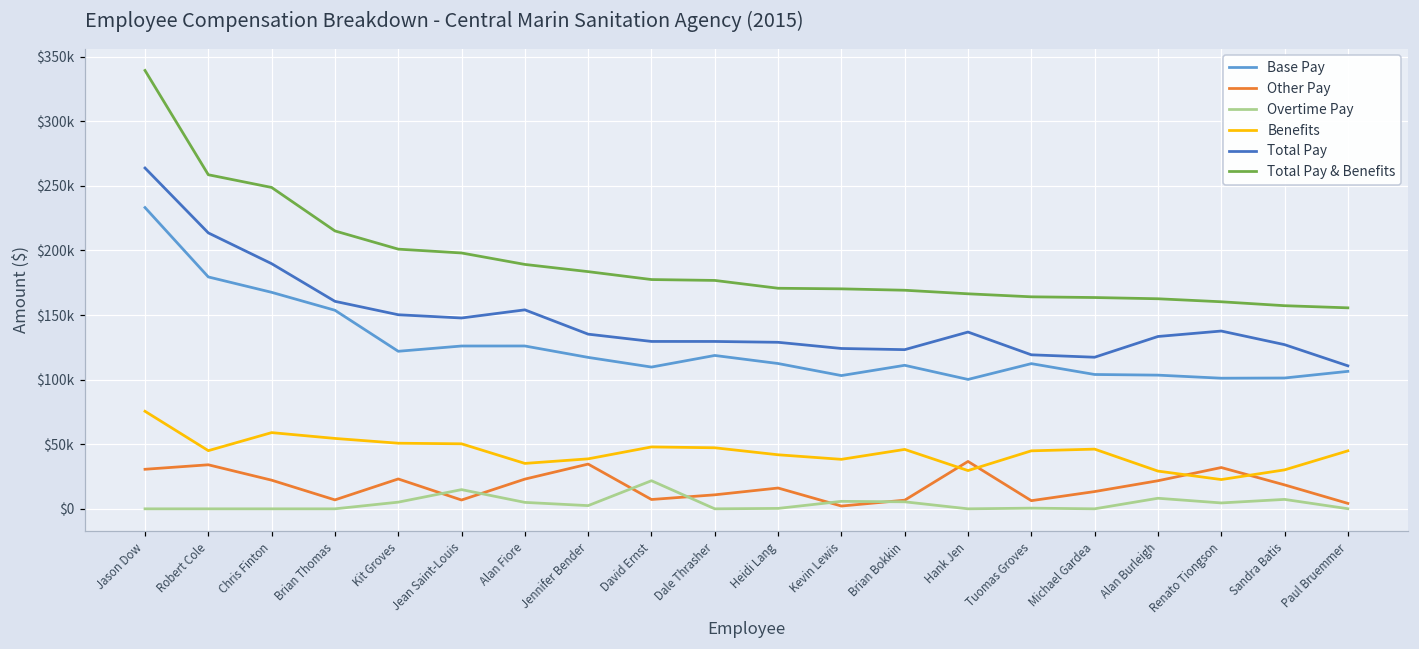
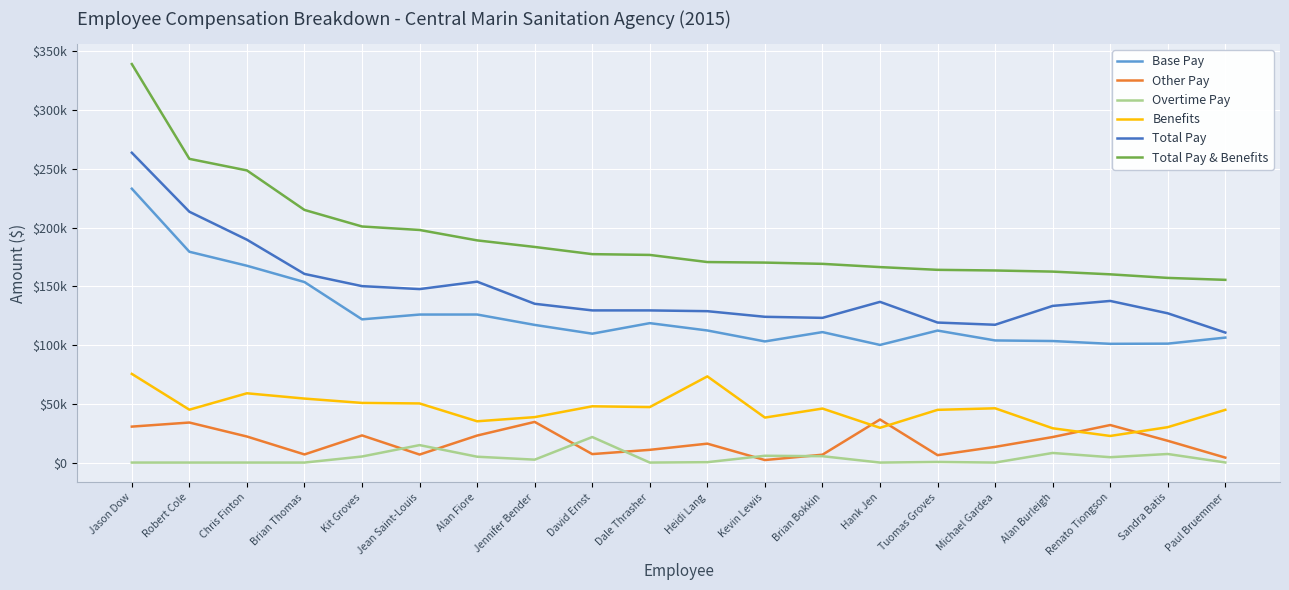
Benefits, Heidi Lang: $42000 -> $73000
